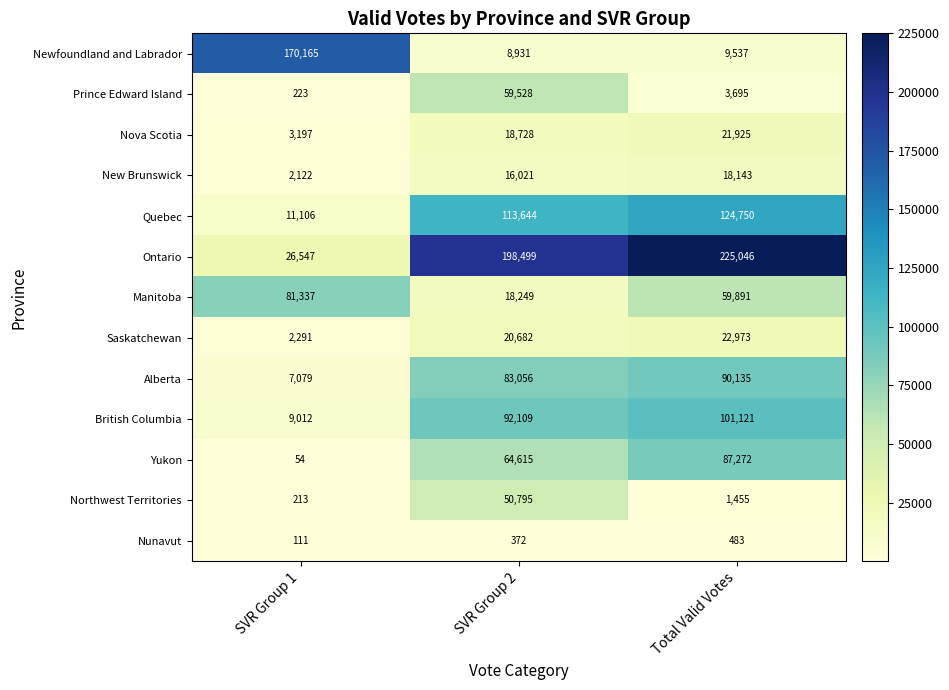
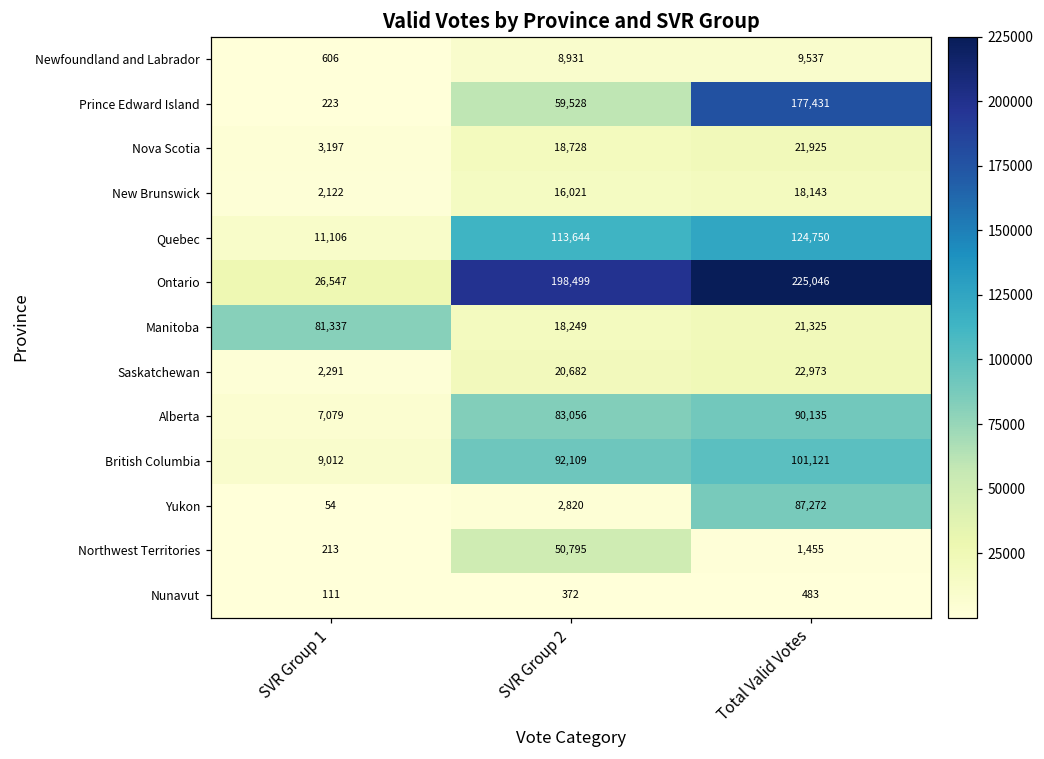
Newfoundland and Labrador, SVR Group 1: 170,165 -> 606
Prince Edward Island, Total Valid Votes: 3,695 -> 177,431
Manitoba, Total Valid Votes: 59,891 -> 21,325
Yukon, SVR Group 2: 64,615 -> 2,820
